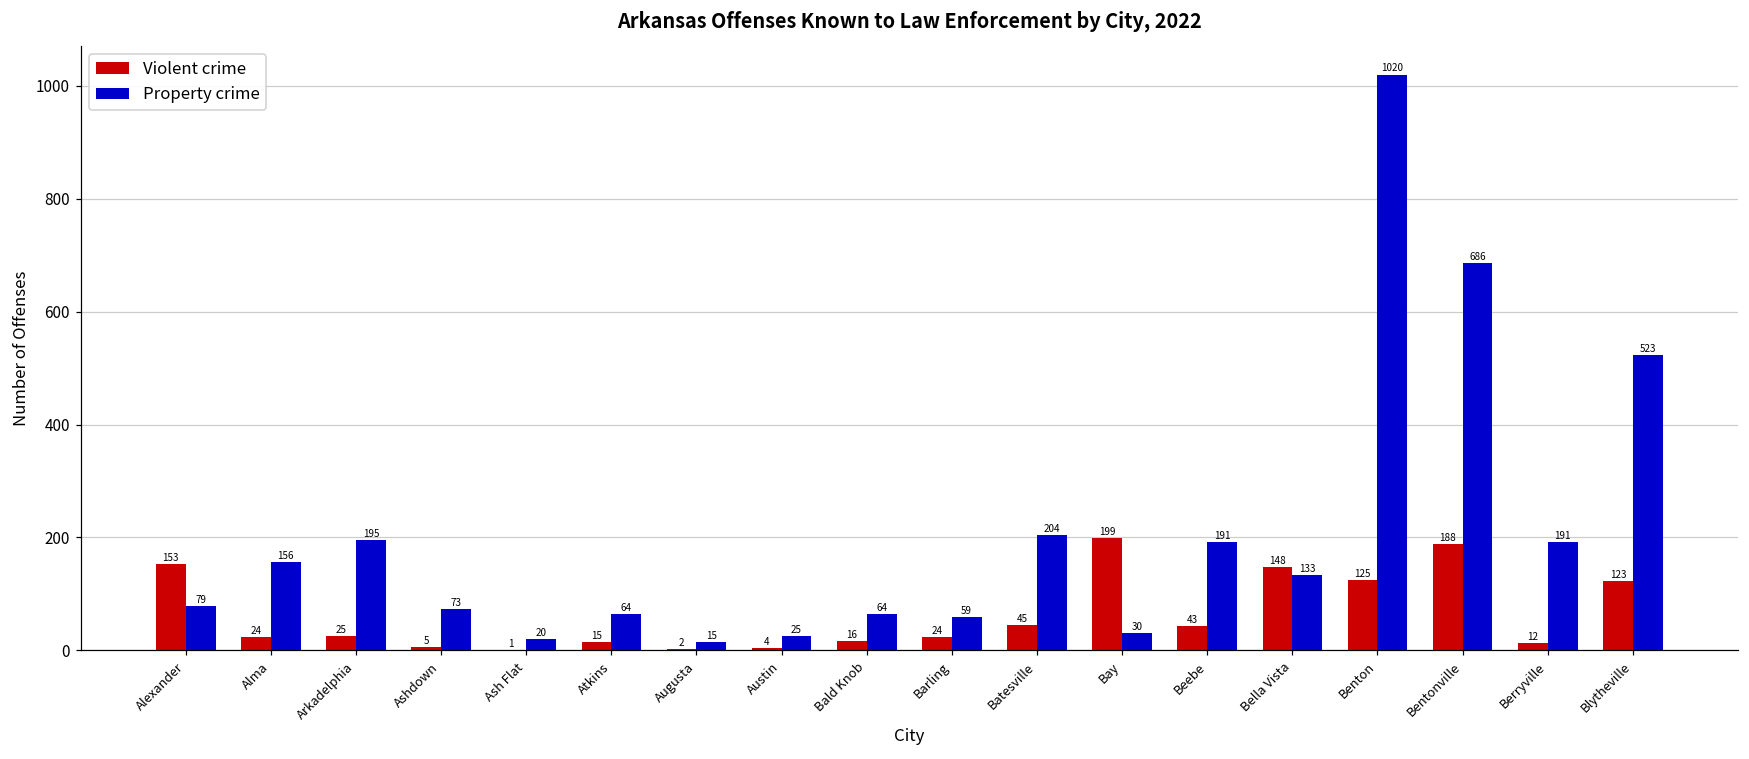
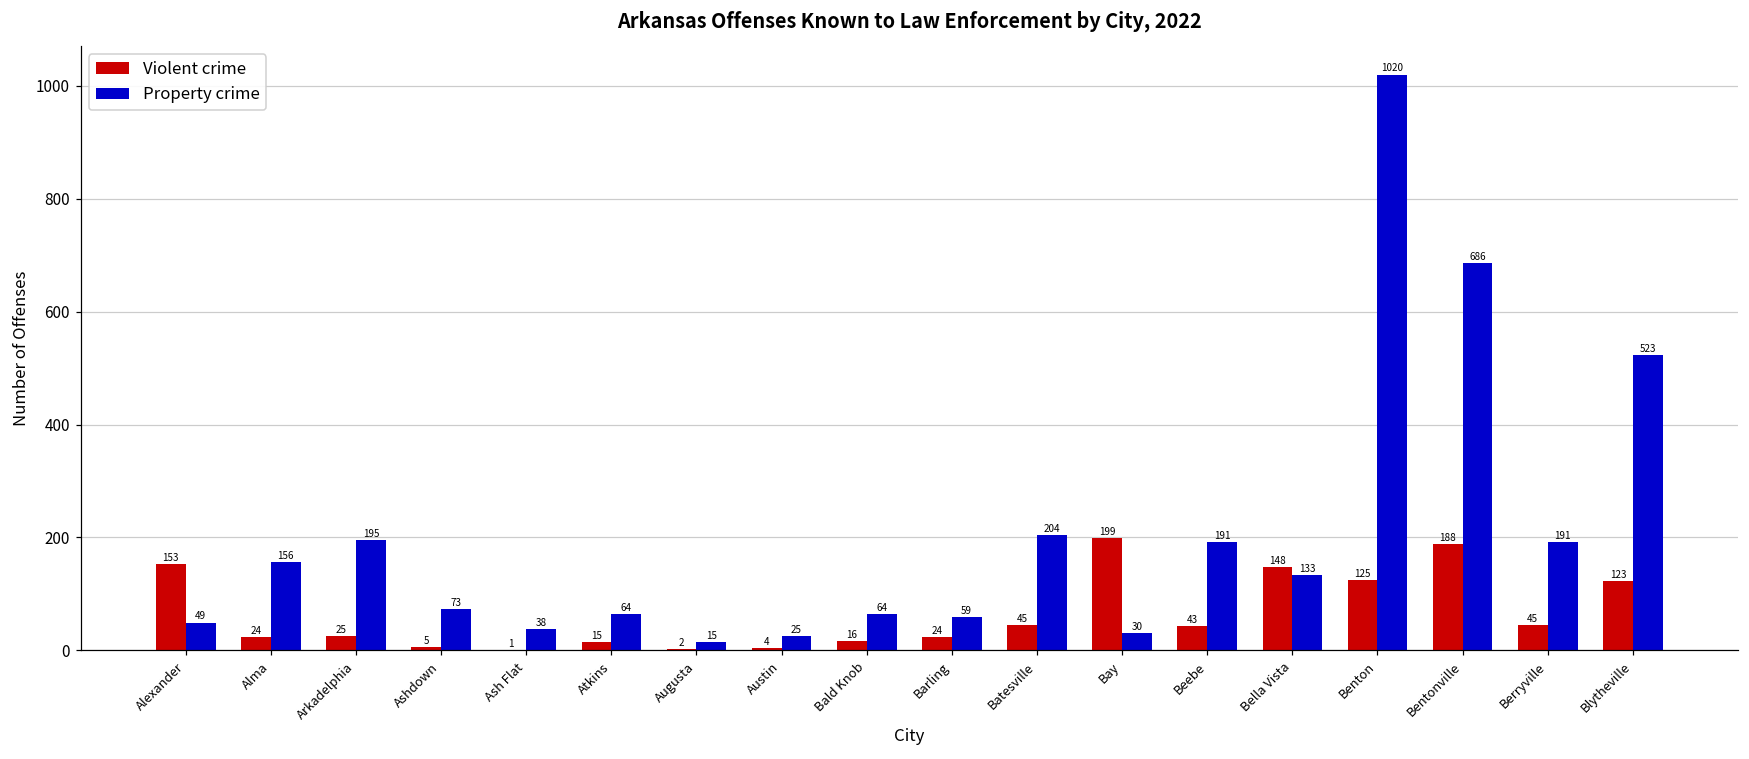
Property crime, Alexander: 79 -> 49
Property crime, Ash Flat: 20 -> 38
Violent crime, Berryville: 12 -> 45
